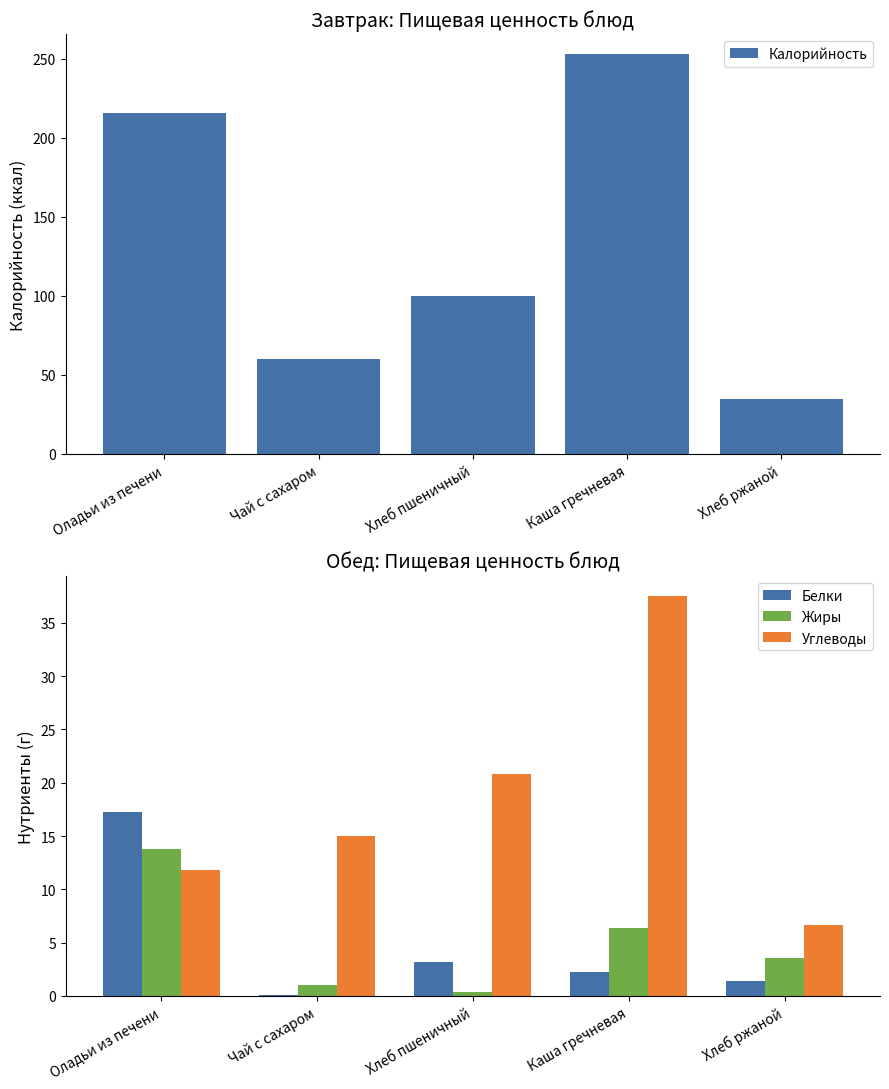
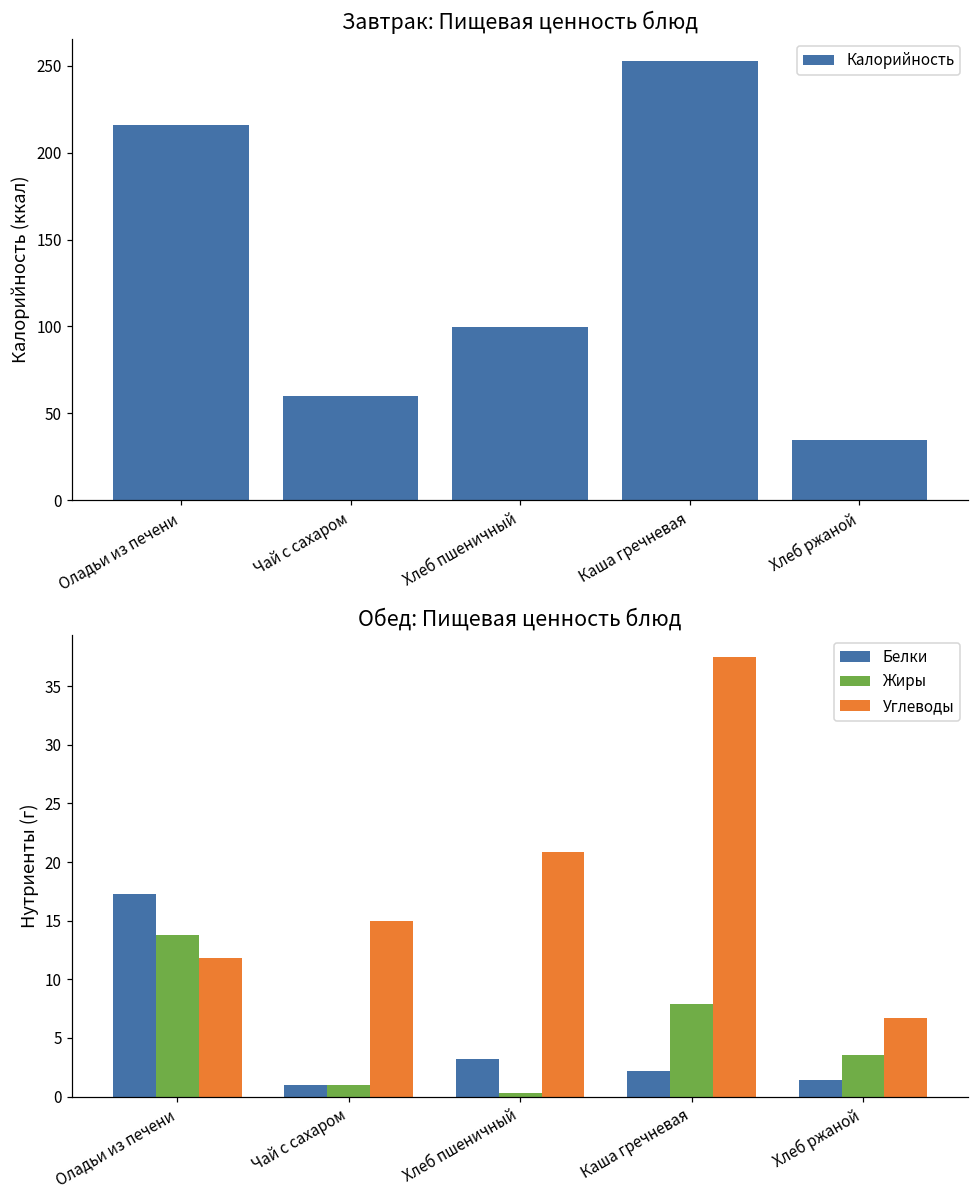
Обед: Пищевая ценность блюд, Белки, Чай с сахаром: 0.1 -> 1.0
Обед: Пищевая ценность блюд, Жиры, Каша гречневая: 6.4 -> 7.9
